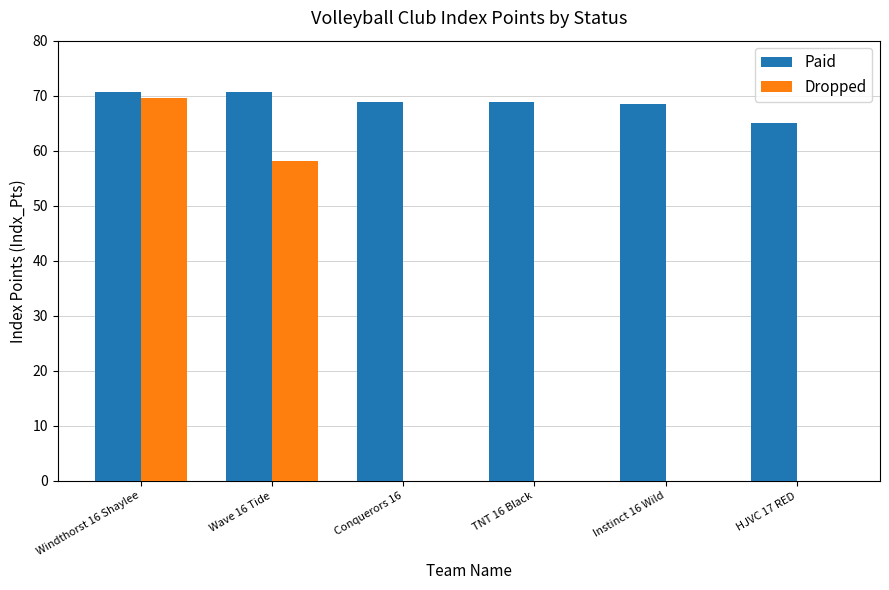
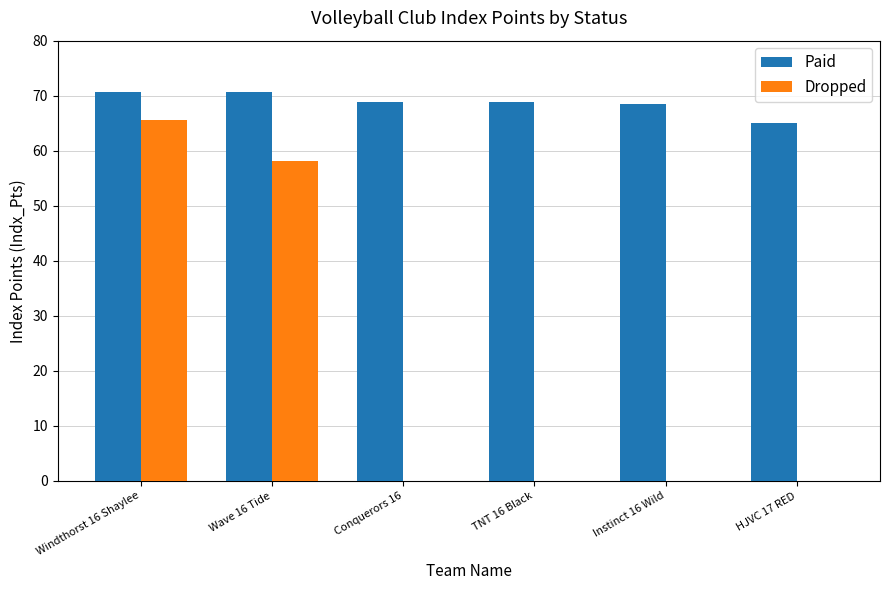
Dropped, Windthorst 16 Shaylee: 70 -> 66
